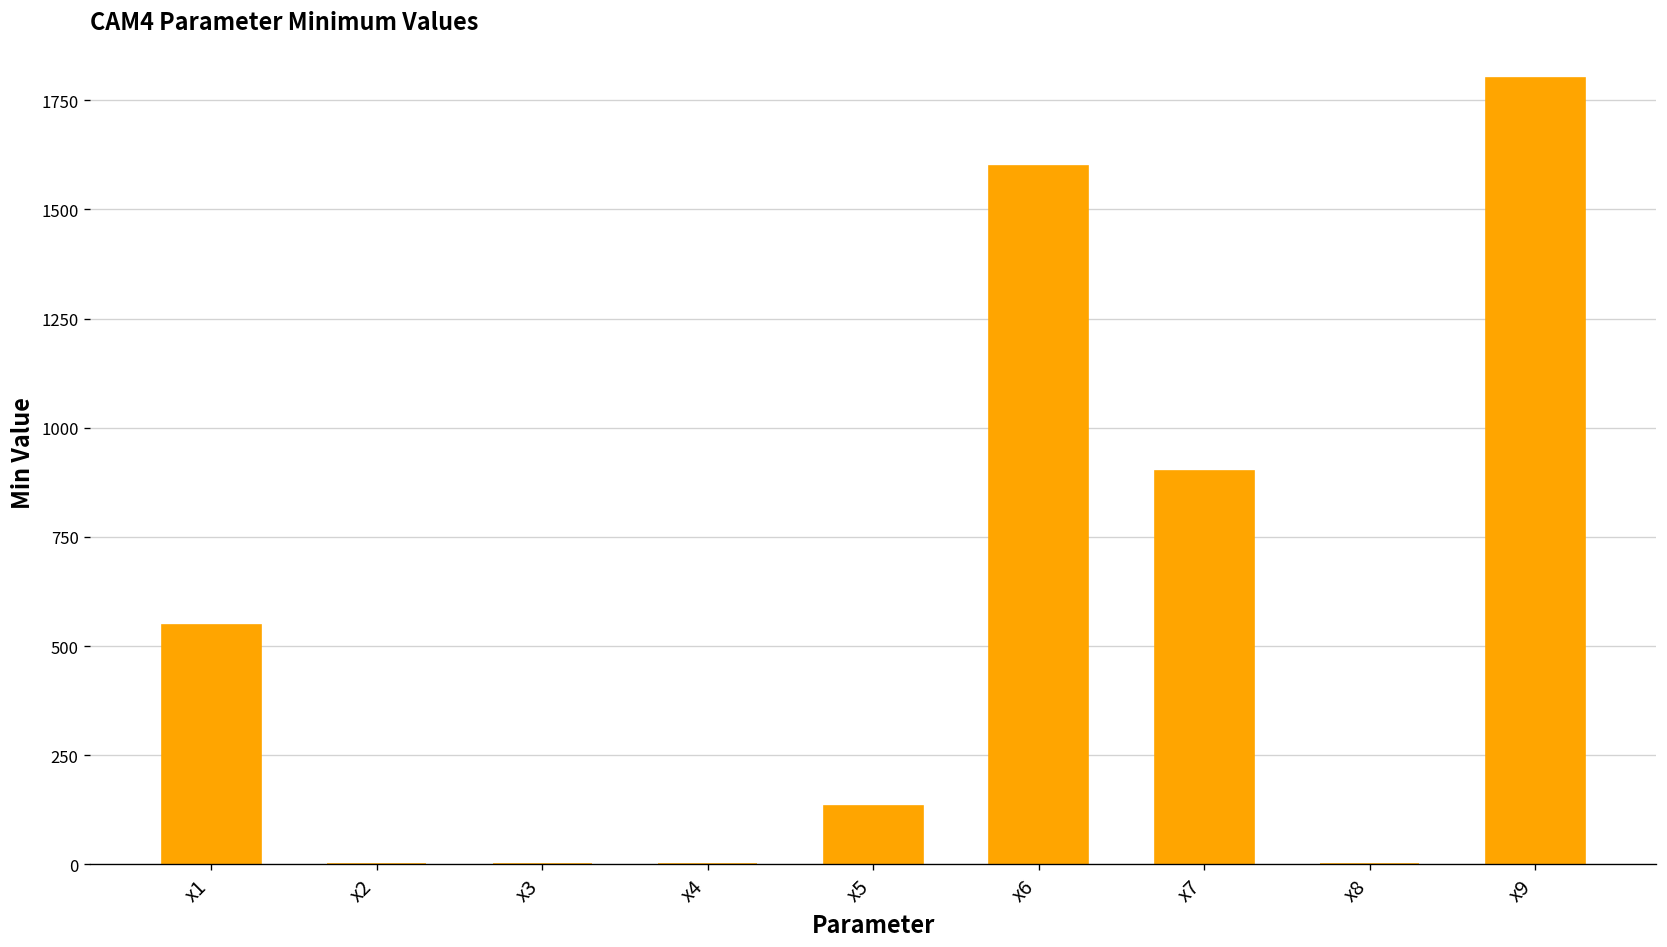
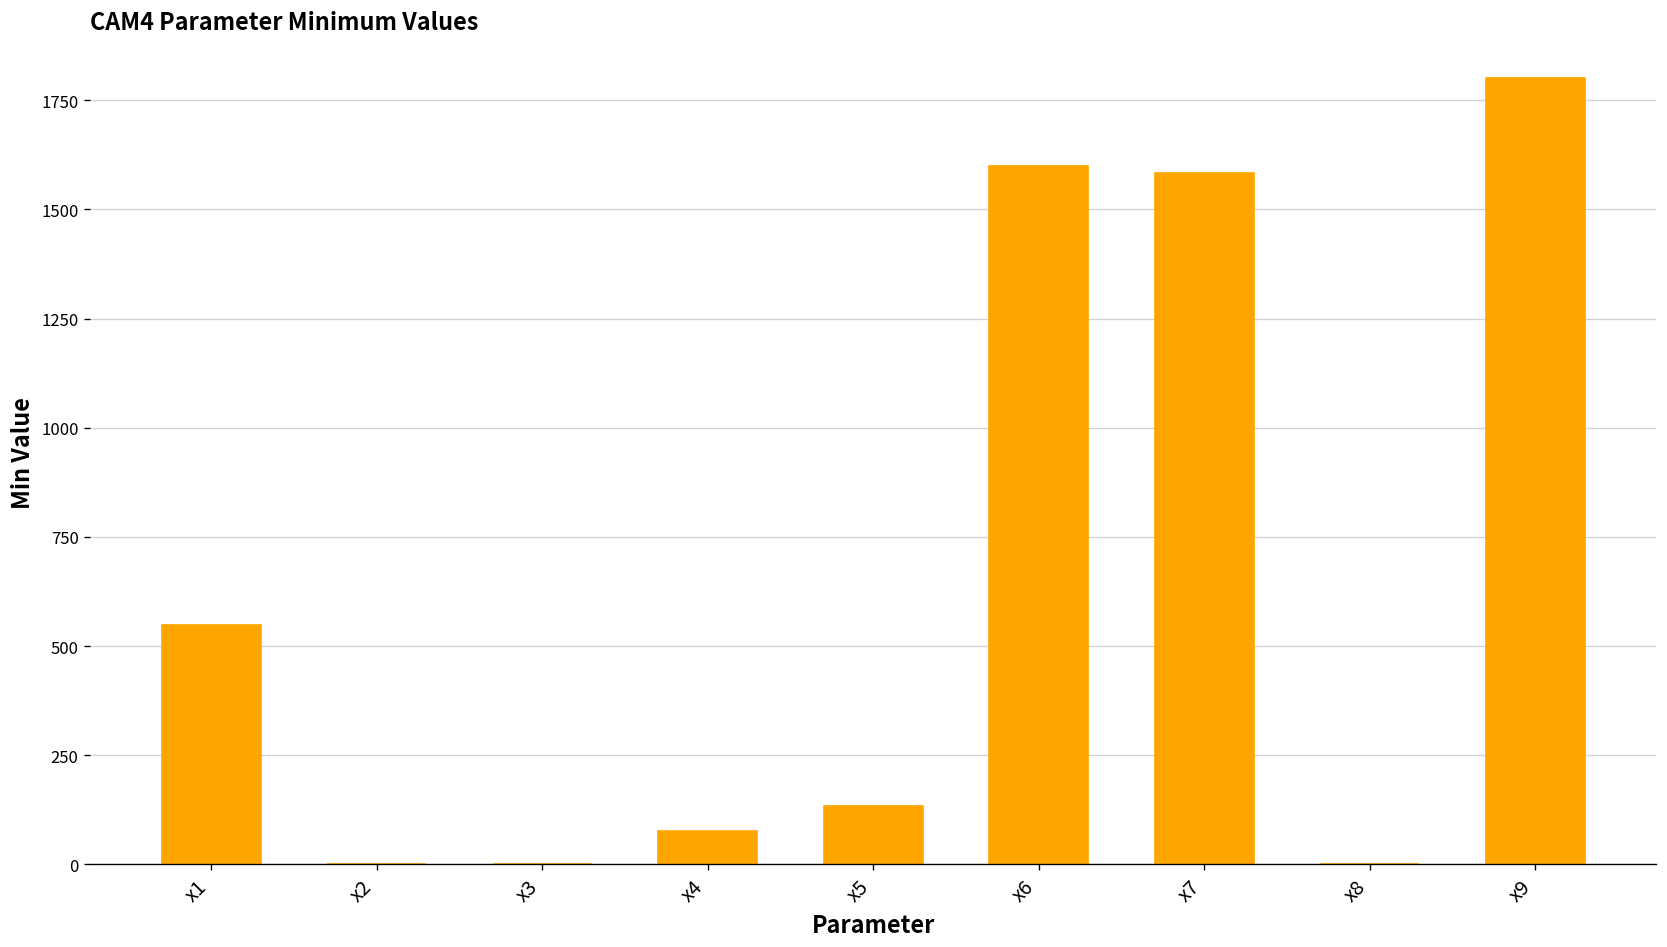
x4: 0 -> 80
x7: 900 -> 1580
